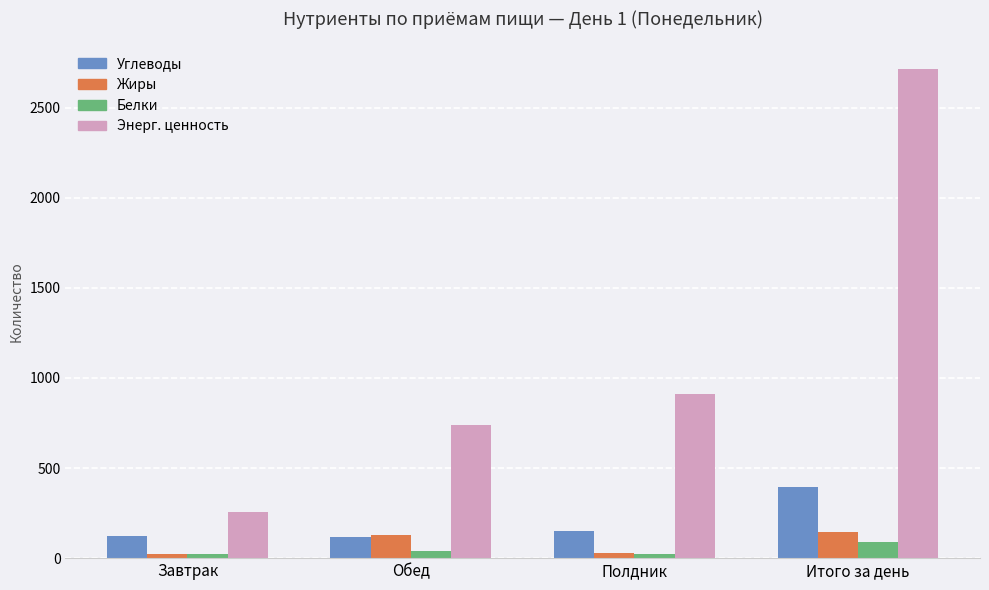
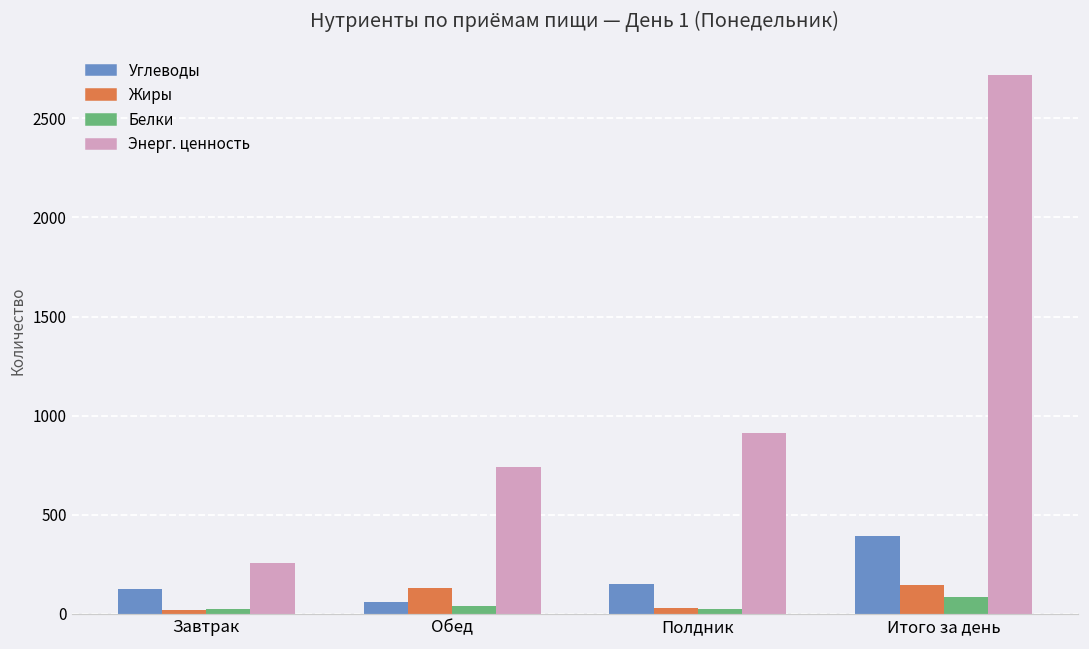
Углеводы, Обед: 120 -> 60
